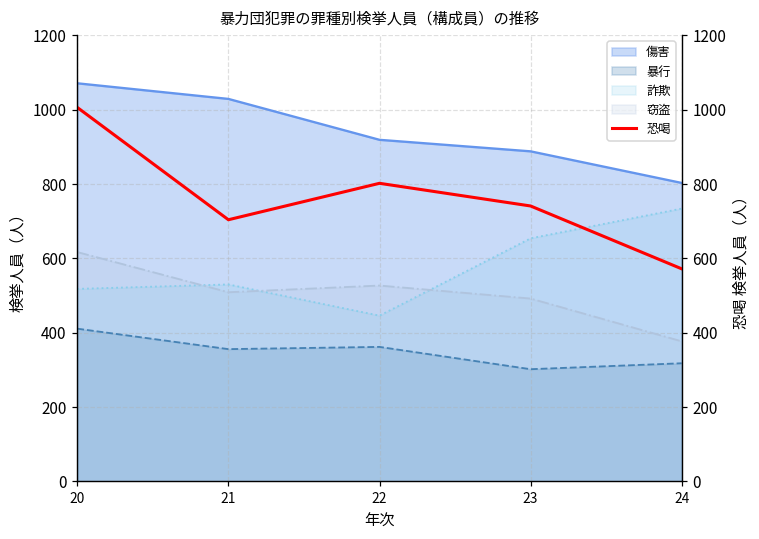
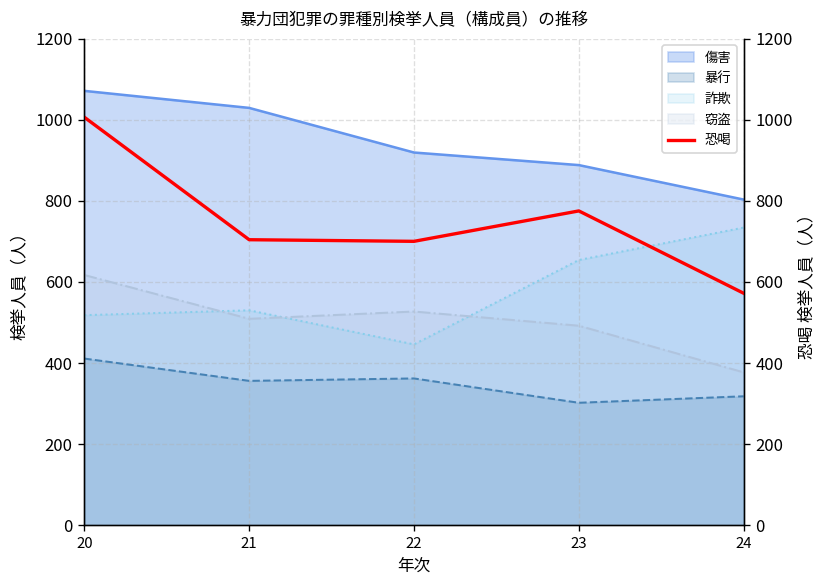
恐喝, 22: 800 -> 700
恐喝, 23: 740 -> 780
